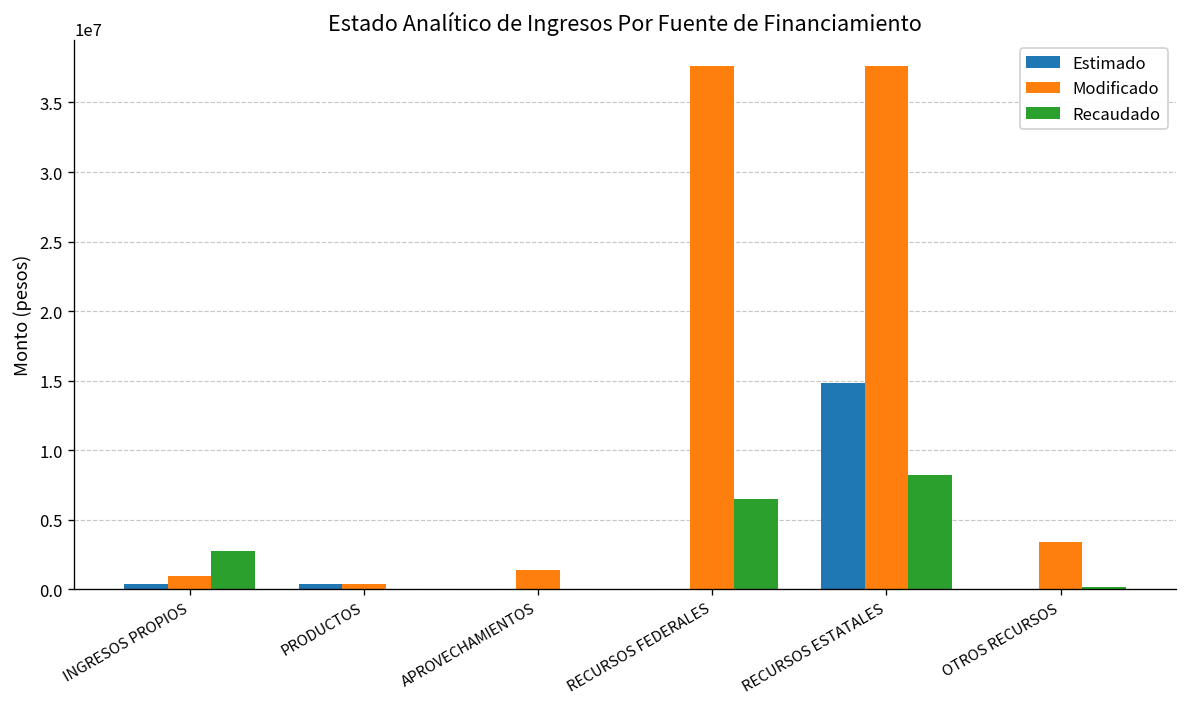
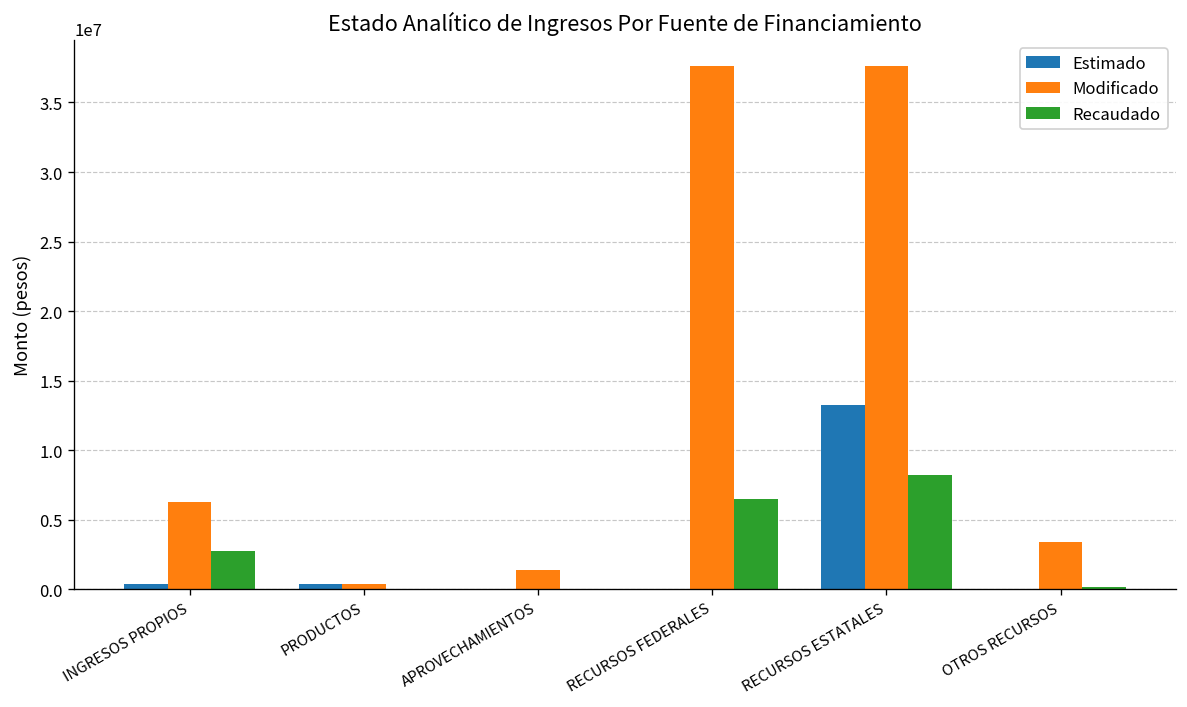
Modificado, INGRESOS PROPIOS: 900000 -> 6300000
Estimado, RECURSOS ESTATALES: 14800000 -> 13200000
